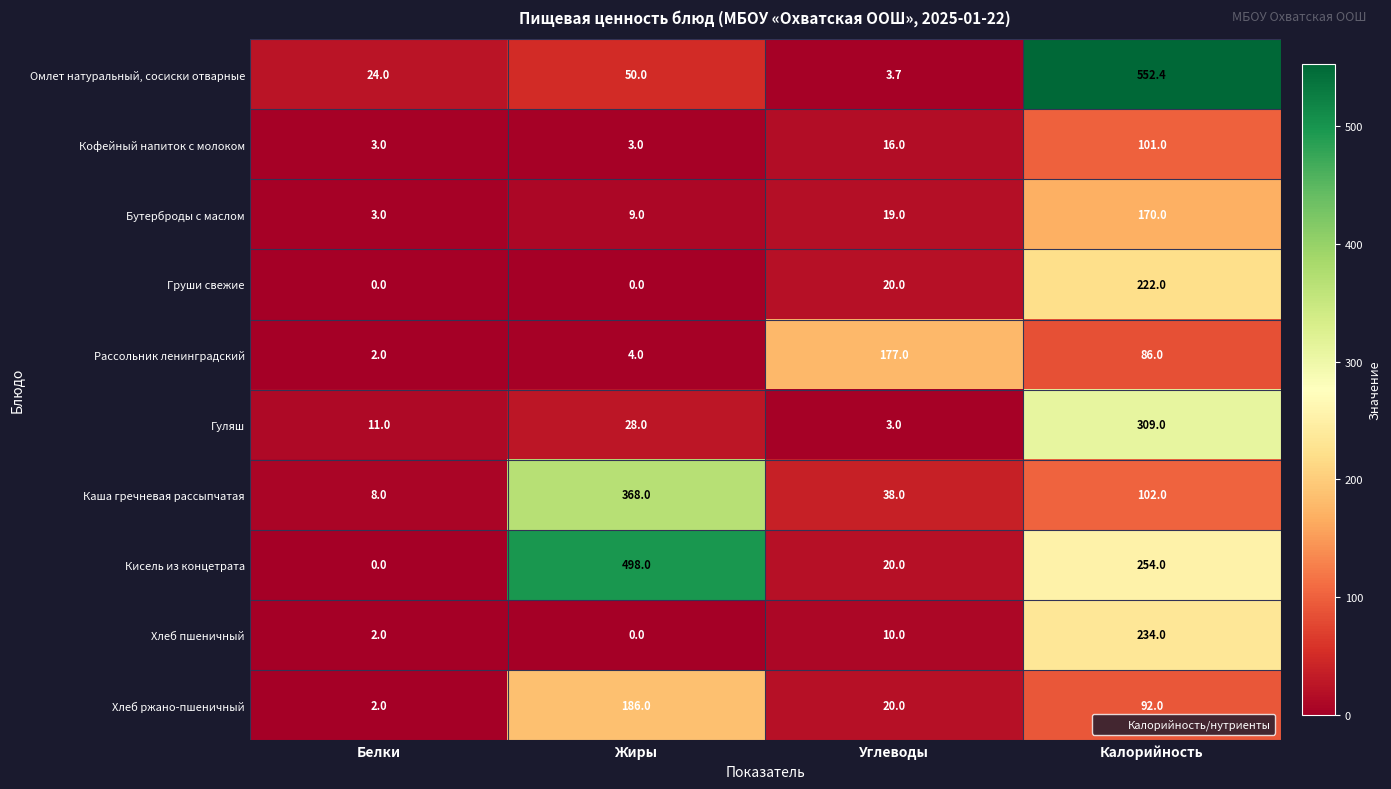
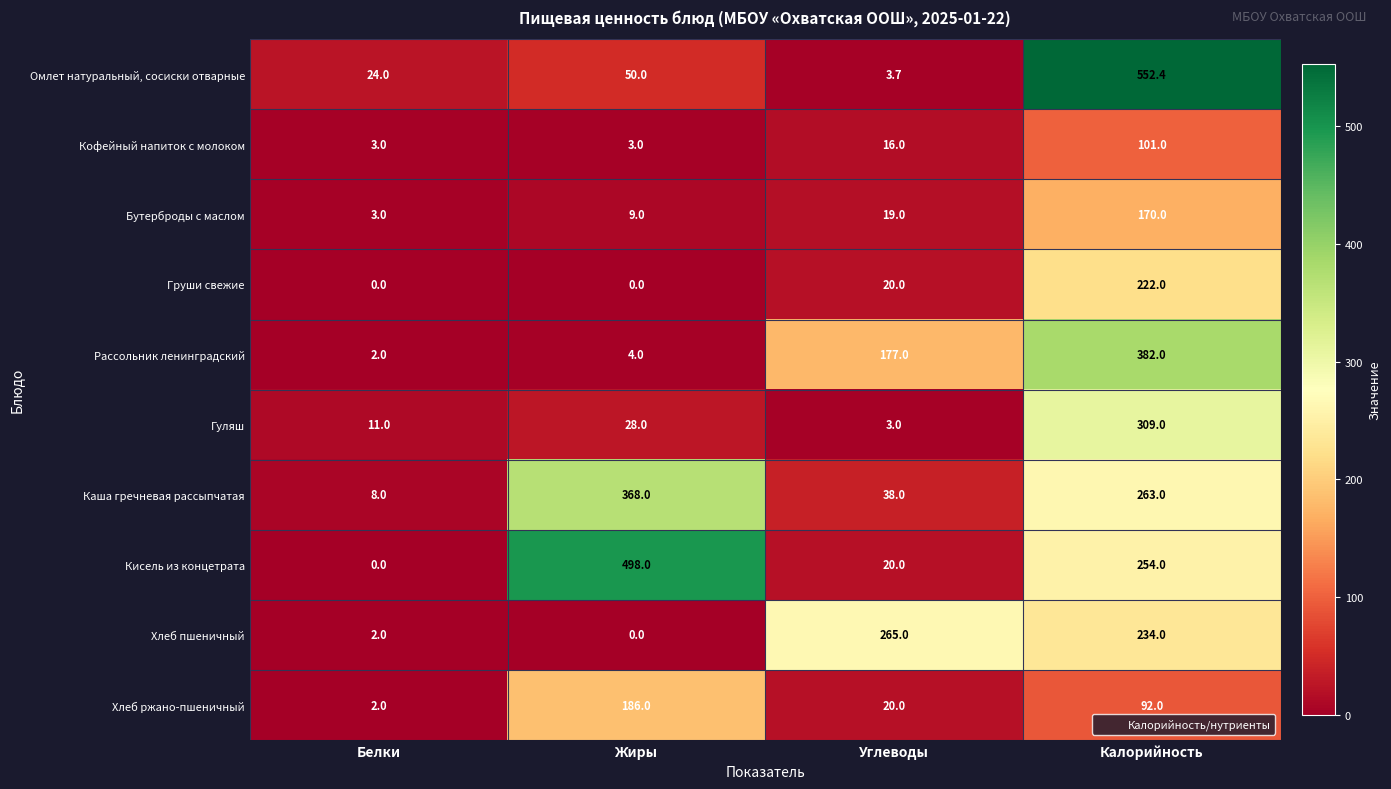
Рассольник ленинградский, Калорийность: 86.0 -> 382.0
Каша гречневая рассыпчатая, Калорийность: 102.0 -> 263.0
Хлеб пшеничный, Углеводы: 10.0 -> 265.0
